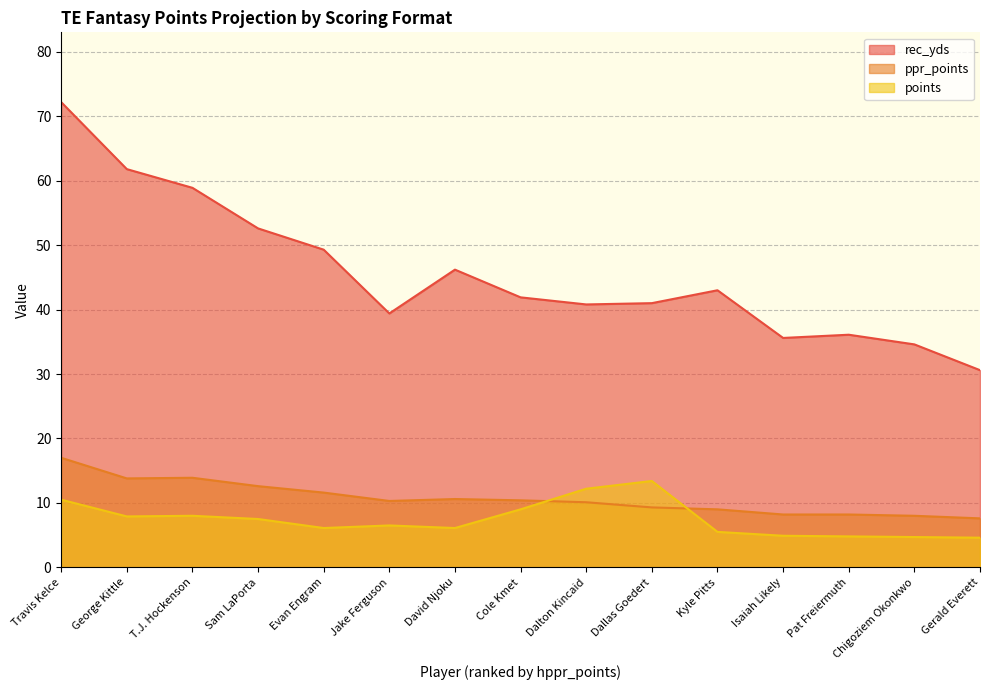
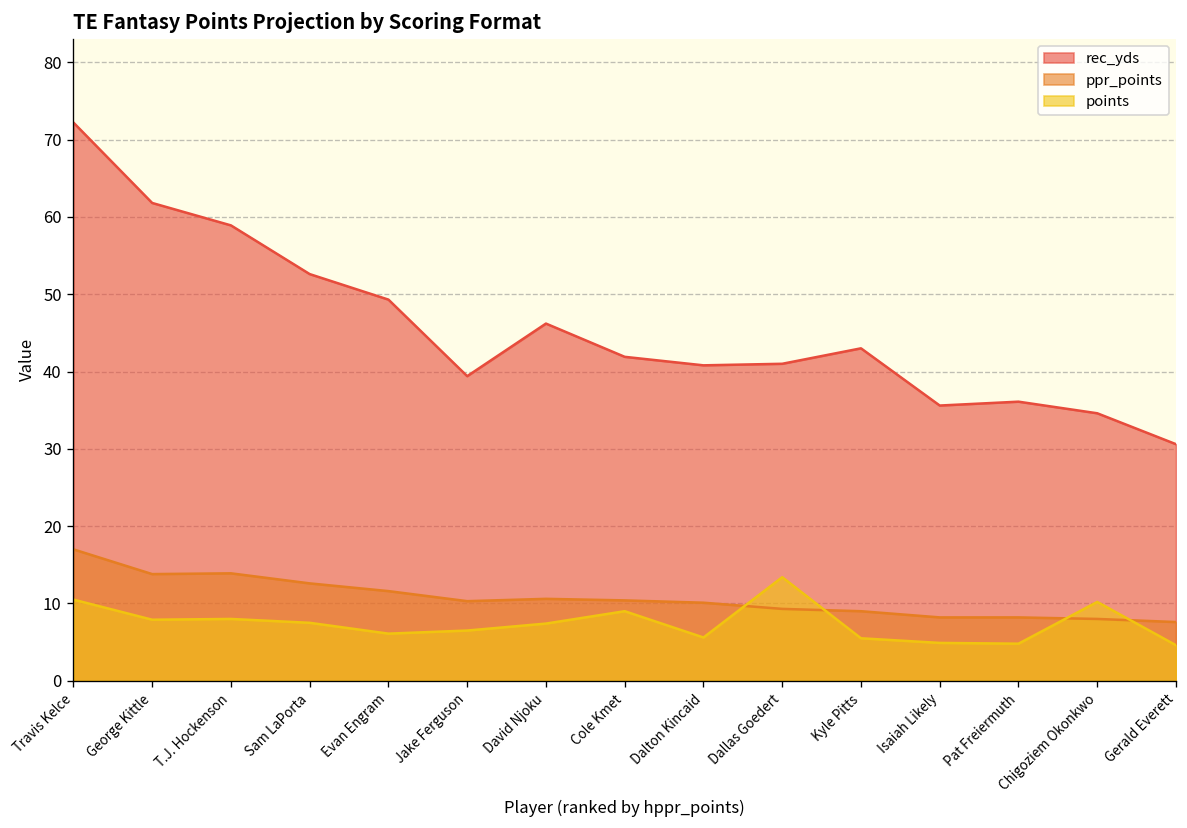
points, David Njoku: 6 -> 7
points, Dalton Kincaid: 12 -> 6
points, Chigoziem Okonkwo: 5 -> 10
